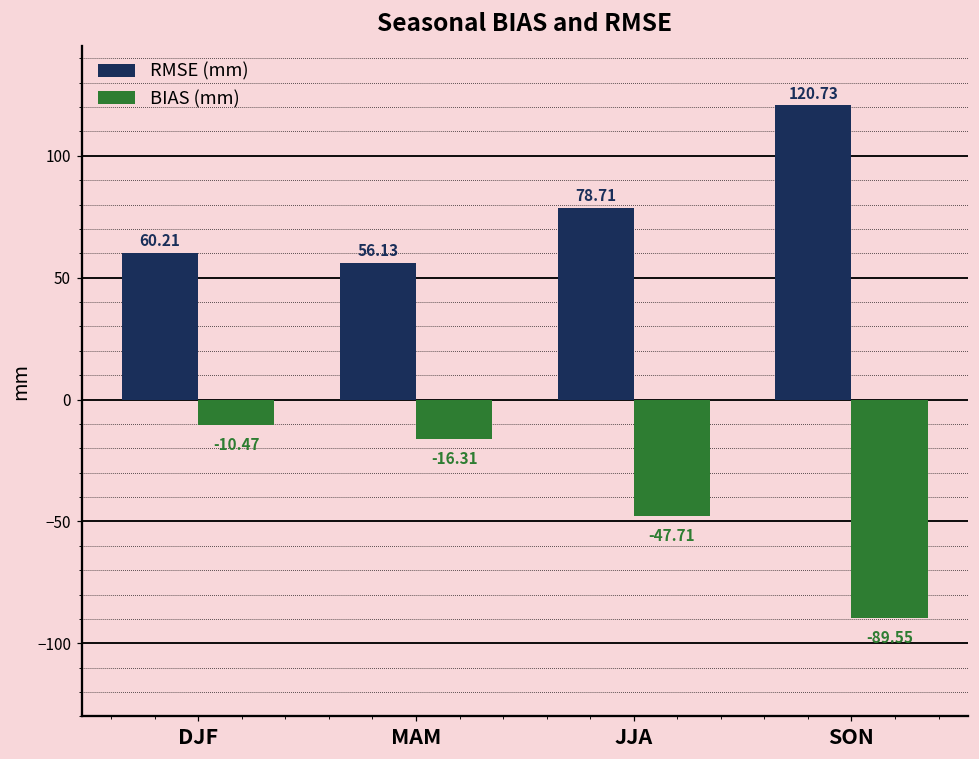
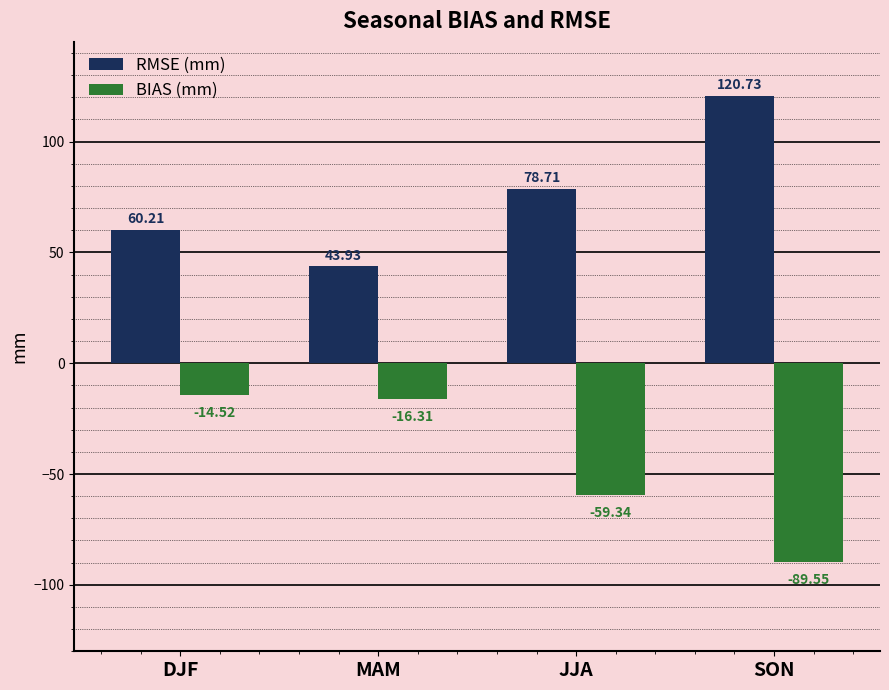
BIAS (mm), DJF: -10.47 -> -14.52
RMSE (mm), MAM: 56.13 -> 43.93
BIAS (mm), JJA: -47.71 -> -59.34
